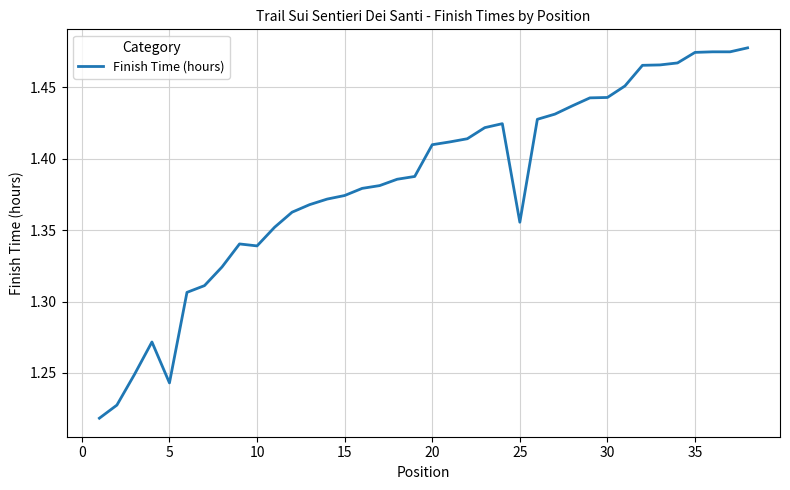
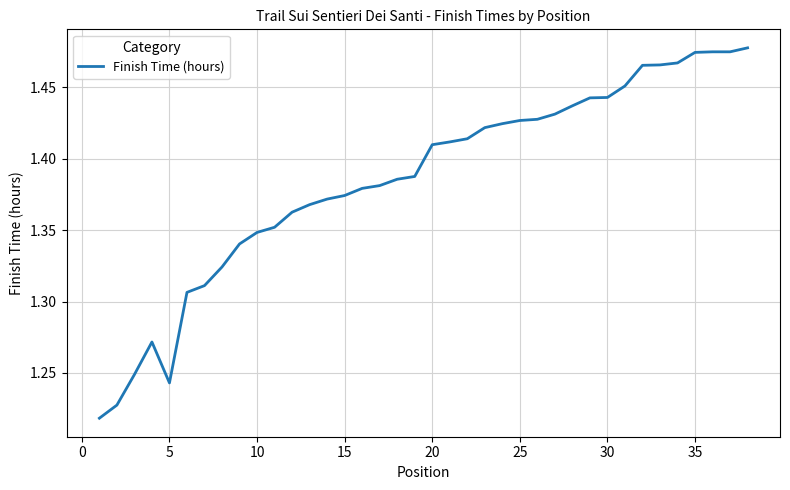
10: 1.339 -> 1.348
25: 1.355 -> 1.427
